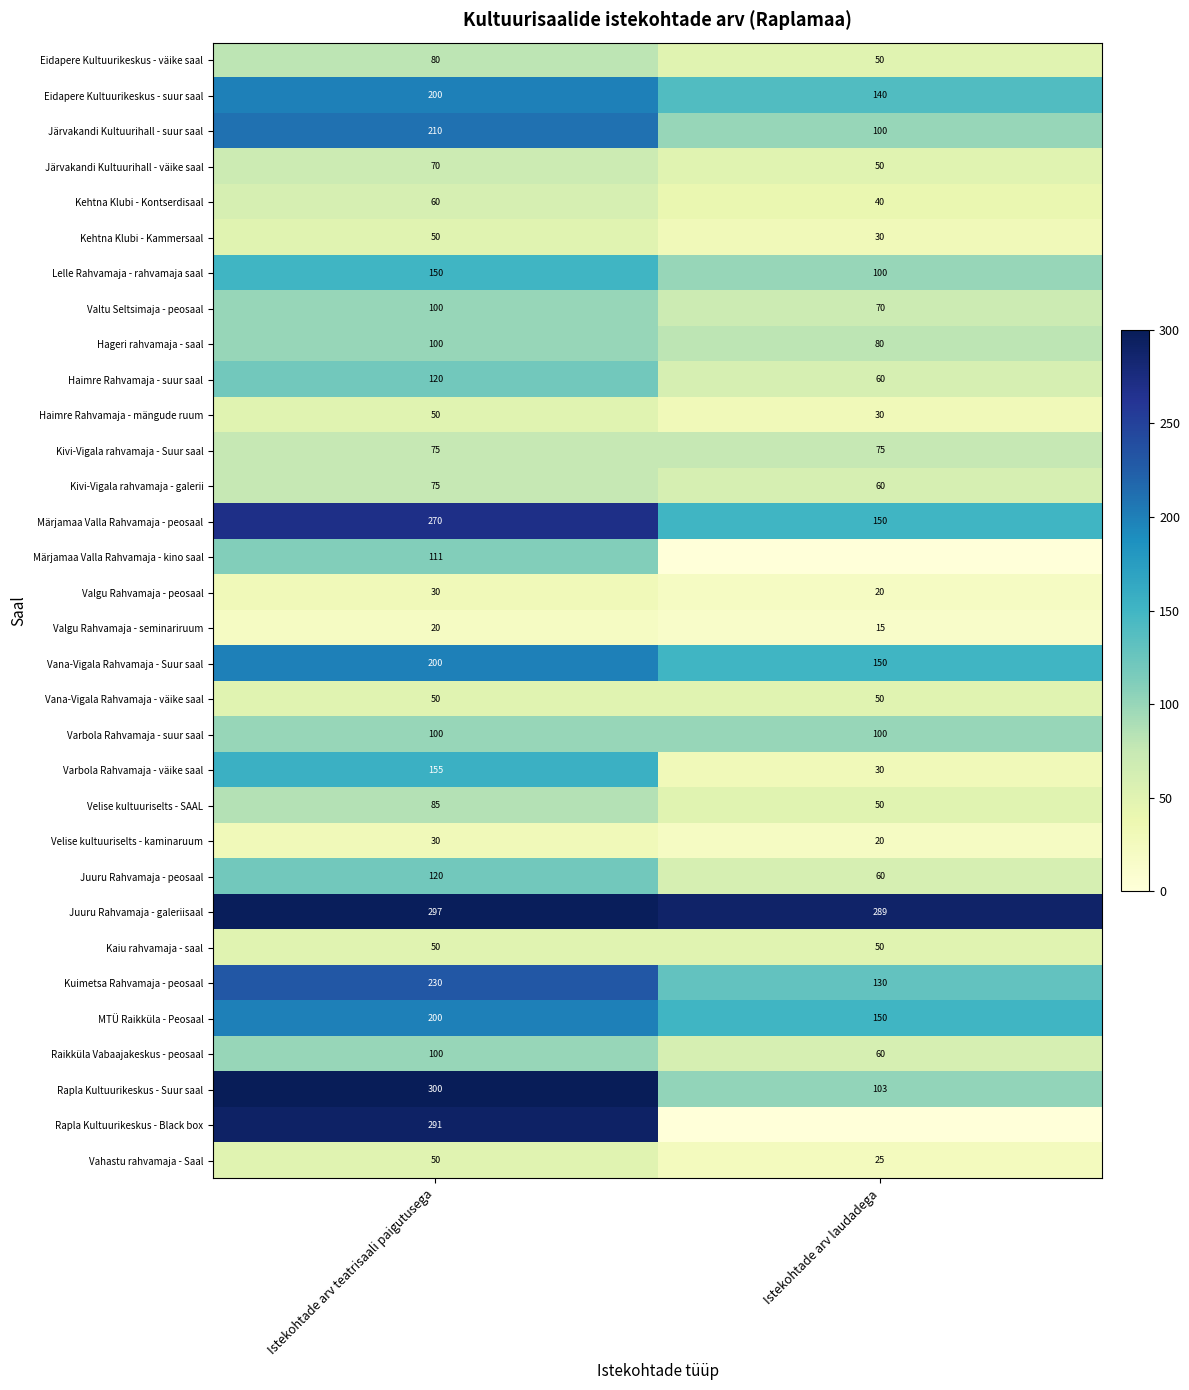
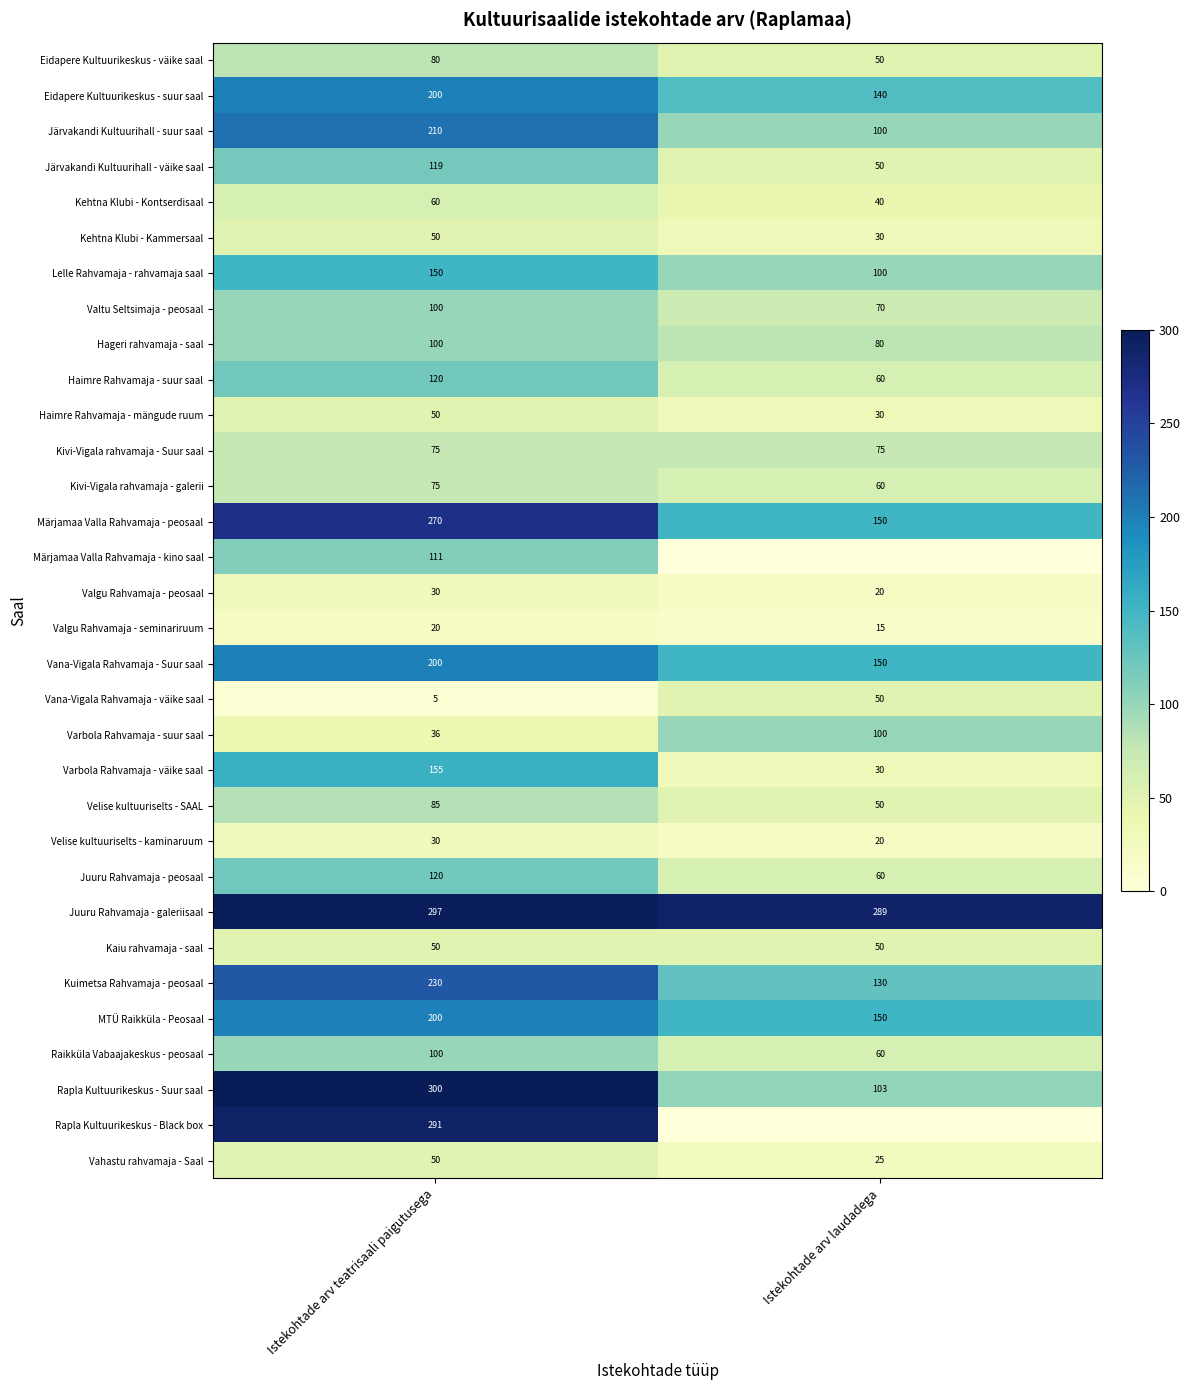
Järvakandi Kultuurihall - väike saal, Istekohtade arv teatrisaali paigutusega: 70 -> 119
Vana-Vigala Rahvamaja - väike saal, Istekohtade arv teatrisaali paigutusega: 50 -> 5
Varbola Rahvamaja - suur saal, Istekohtade arv teatrisaali paigutusega: 100 -> 36
